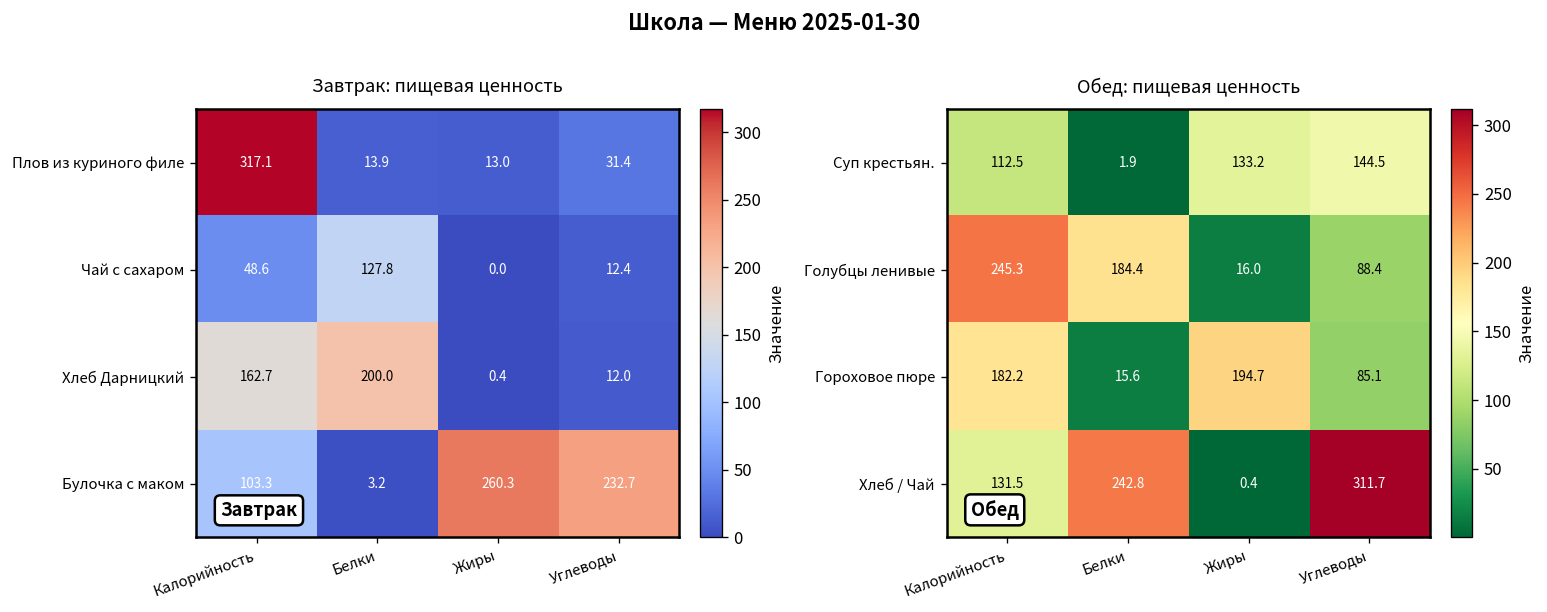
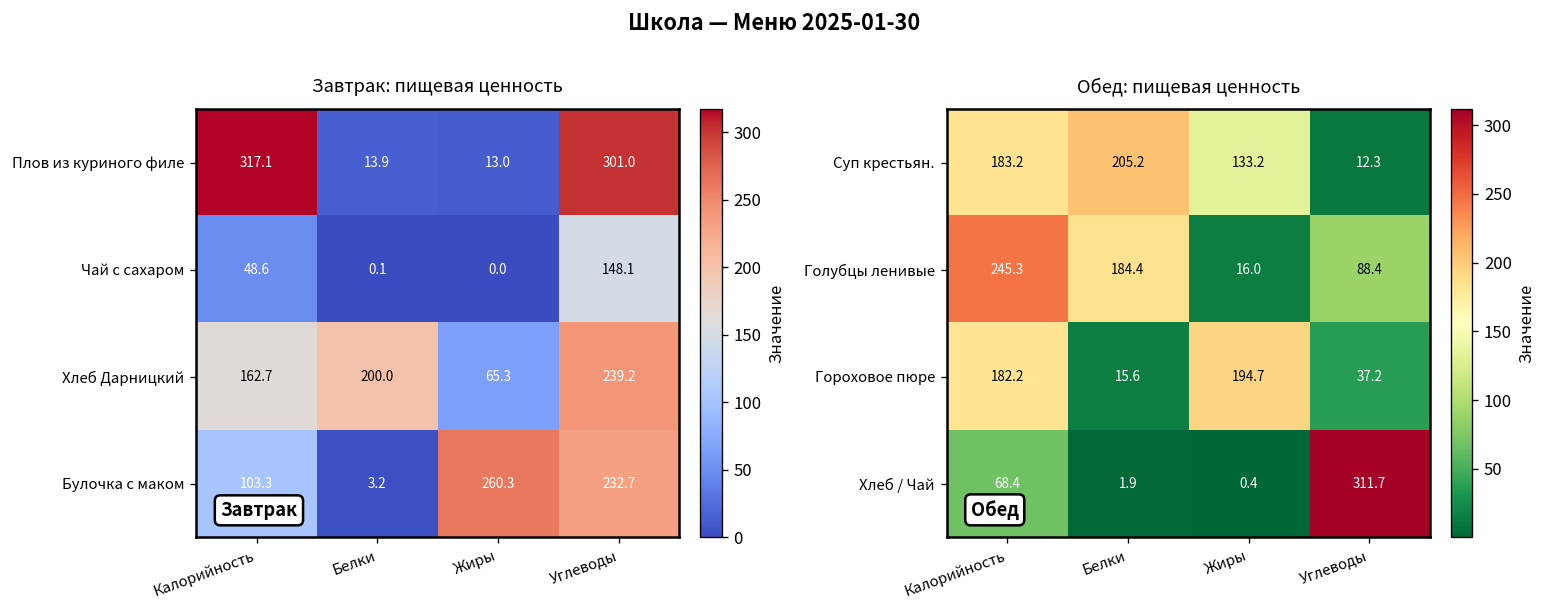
Завтрак: пищевая ценность, Плов из куриного филе, Углеводы: 31.4 -> 301.0
Завтрак: пищевая ценность, Чай с сахаром, Белки: 127.8 -> 0.1
Завтрак: пищевая ценность, Чай с сахаром, Углеводы: 12.4 -> 148.1
Завтрак: пищевая ценность, Хлеб Дарницкий, Жиры: 0.4 -> 65.3
Завтрак: пищевая ценность, Хлеб Дарницкий, Углеводы: 12.0 -> 239.2
Обед: пищевая ценность, Суп крестьян., Калорийность: 112.5 -> 183.2
Обед: пищевая ценность, Суп крестьян., Белки: 1.9 -> 205.2
Обед: пищевая ценность, Суп крестьян., Углеводы: 144.5 -> 12.3
Обед: пищевая ценность, Гороховое пюре, Углеводы: 85.1 -> 37.2
Обед: пищевая ценность, Хлеб / Чай, Калорийность: 131.5 -> 68.4
Обед: пищевая ценность, Хлеб / Чай, Белки: 242.8 -> 1.9
